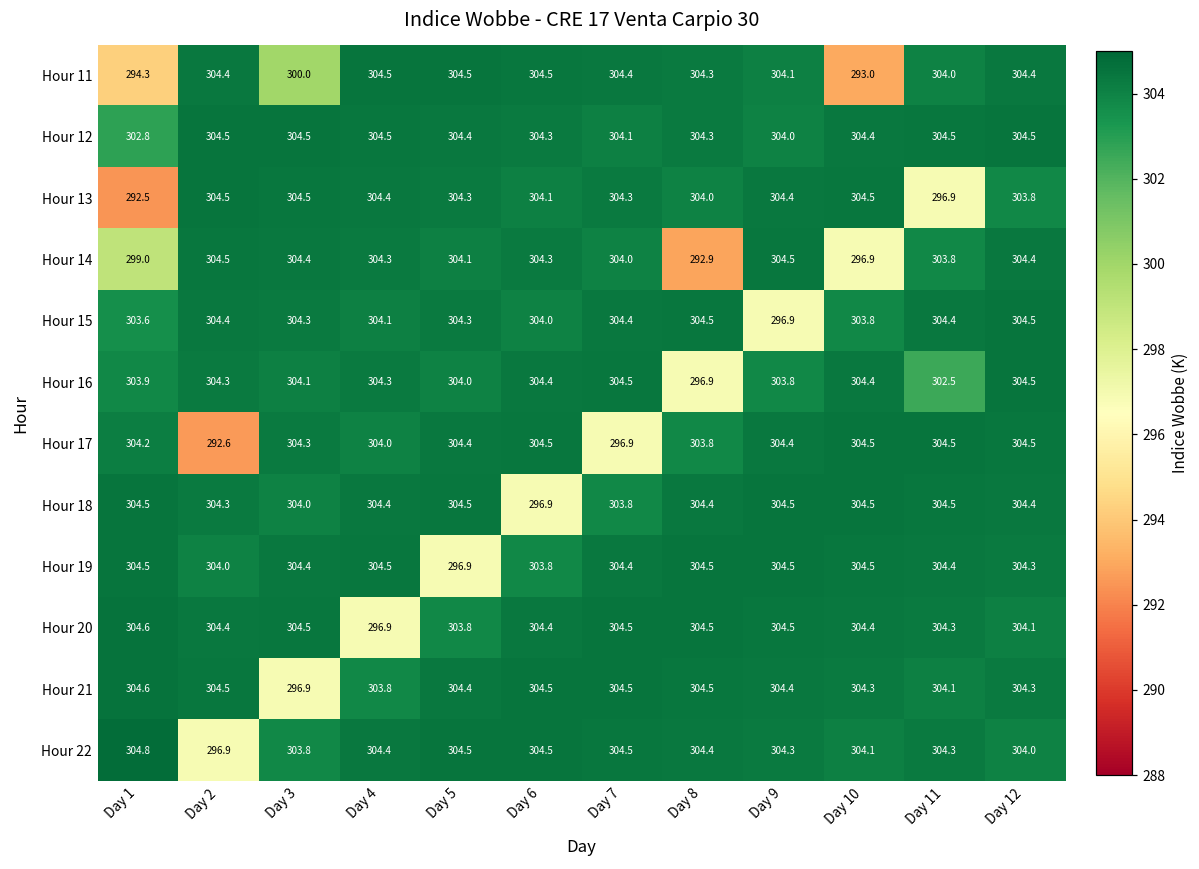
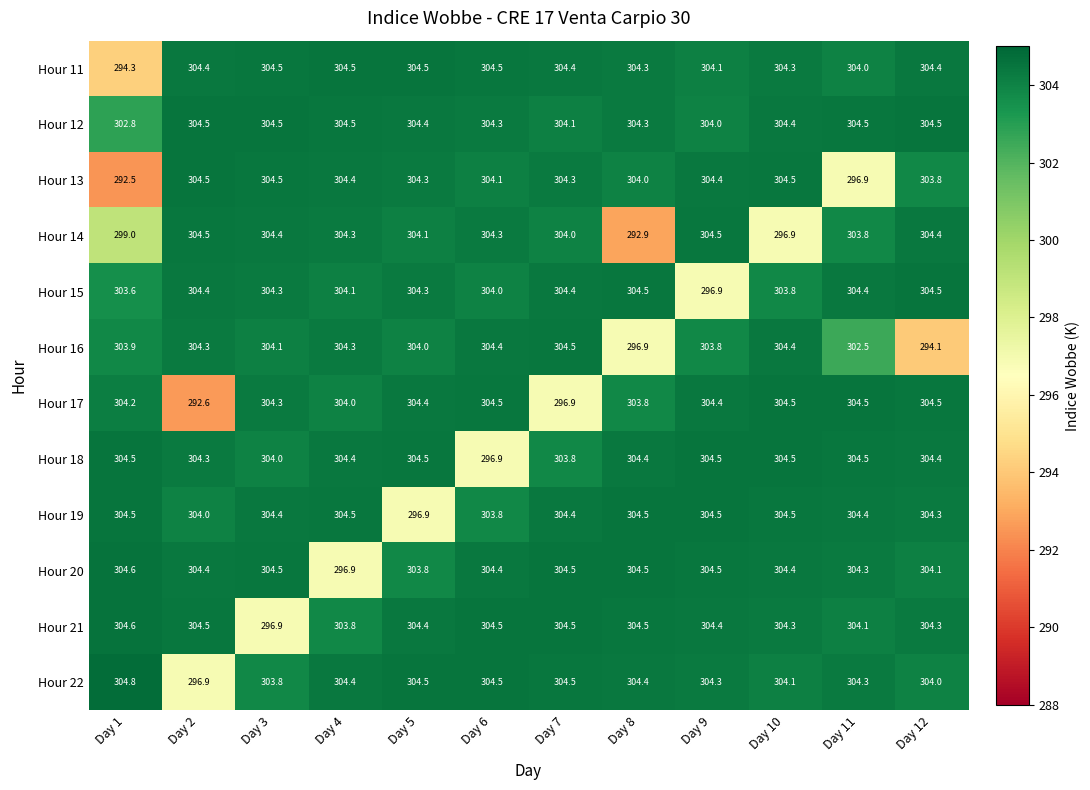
Hour 11, Day 3: 300.0 -> 304.5
Hour 11, Day 10: 293.0 -> 304.3
Hour 16, Day 12: 304.5 -> 294.1
